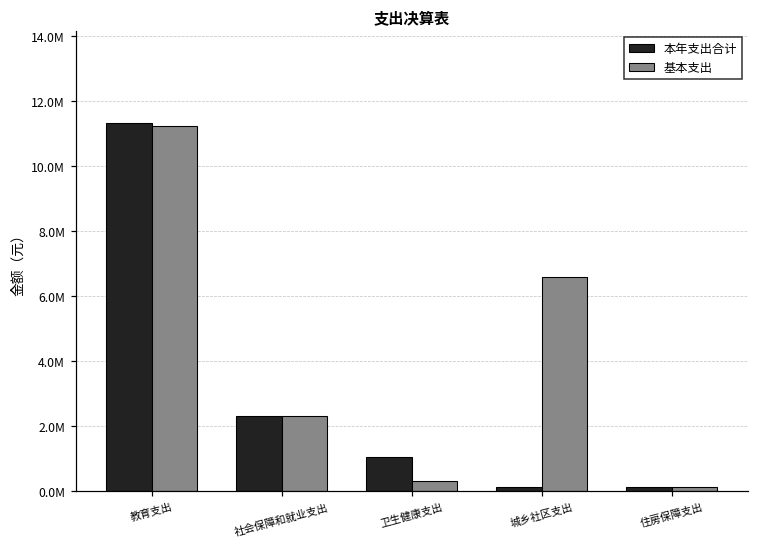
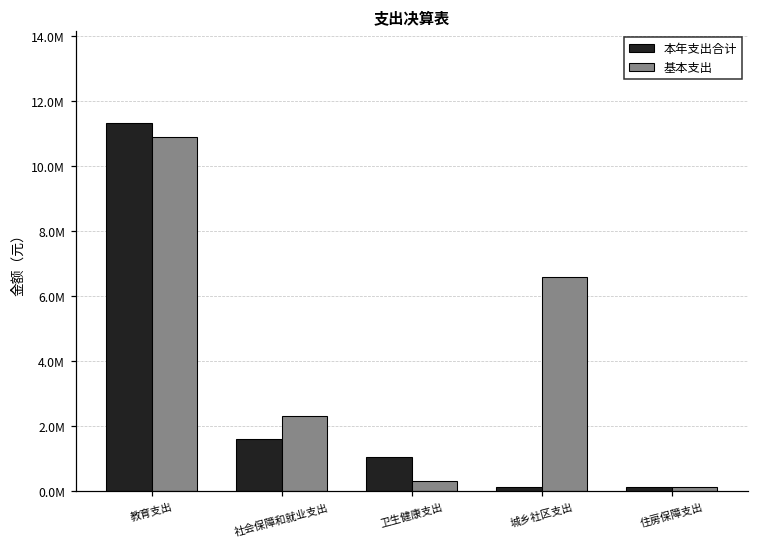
基本支出, 教育支出: 11200000 -> 10900000
本年支出合计, 社会保障和就业支出: 2300000 -> 1600000
